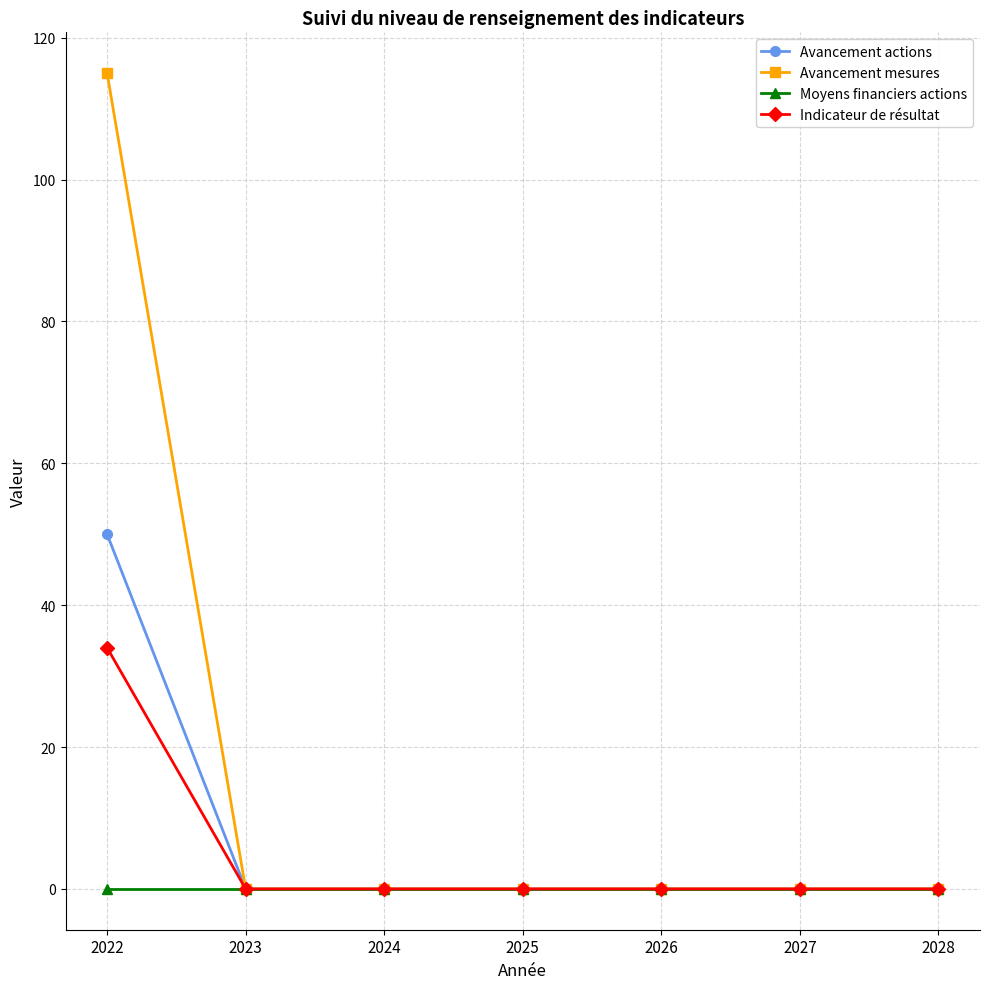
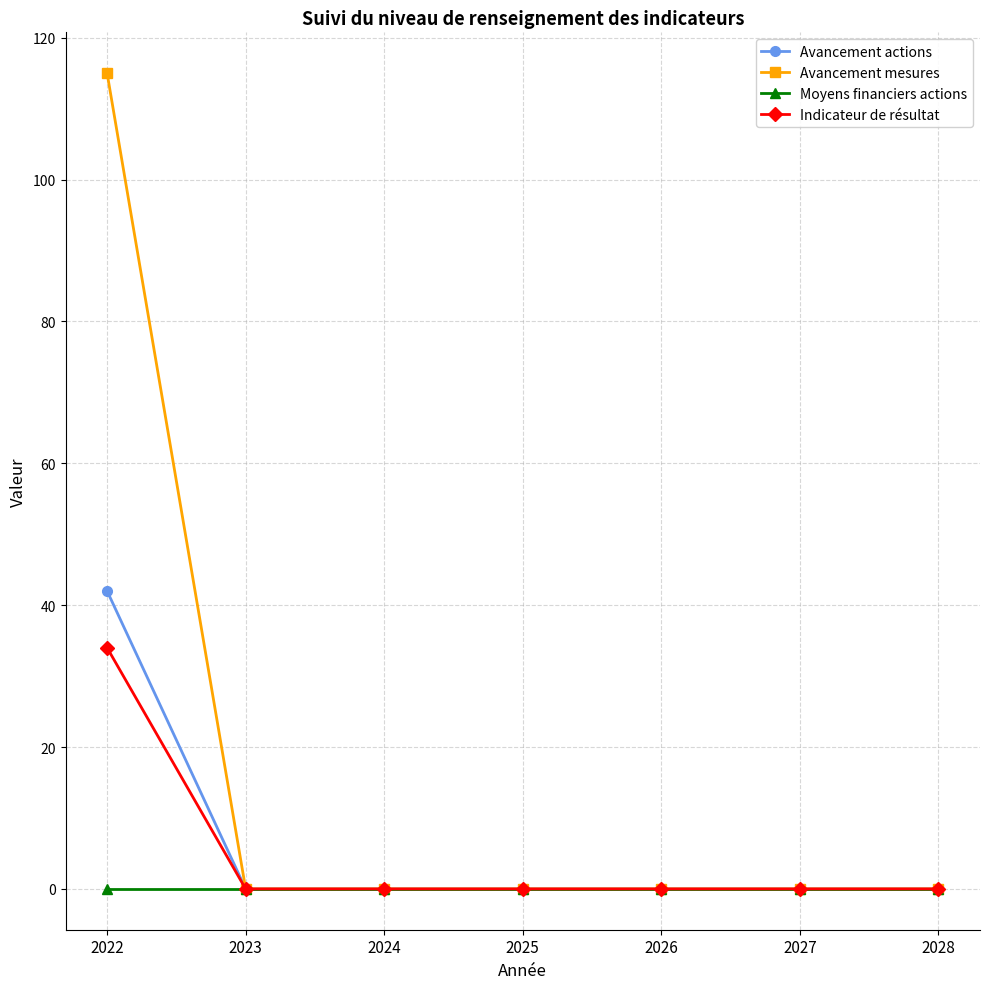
Avancement actions, 2022: 50 -> 42
